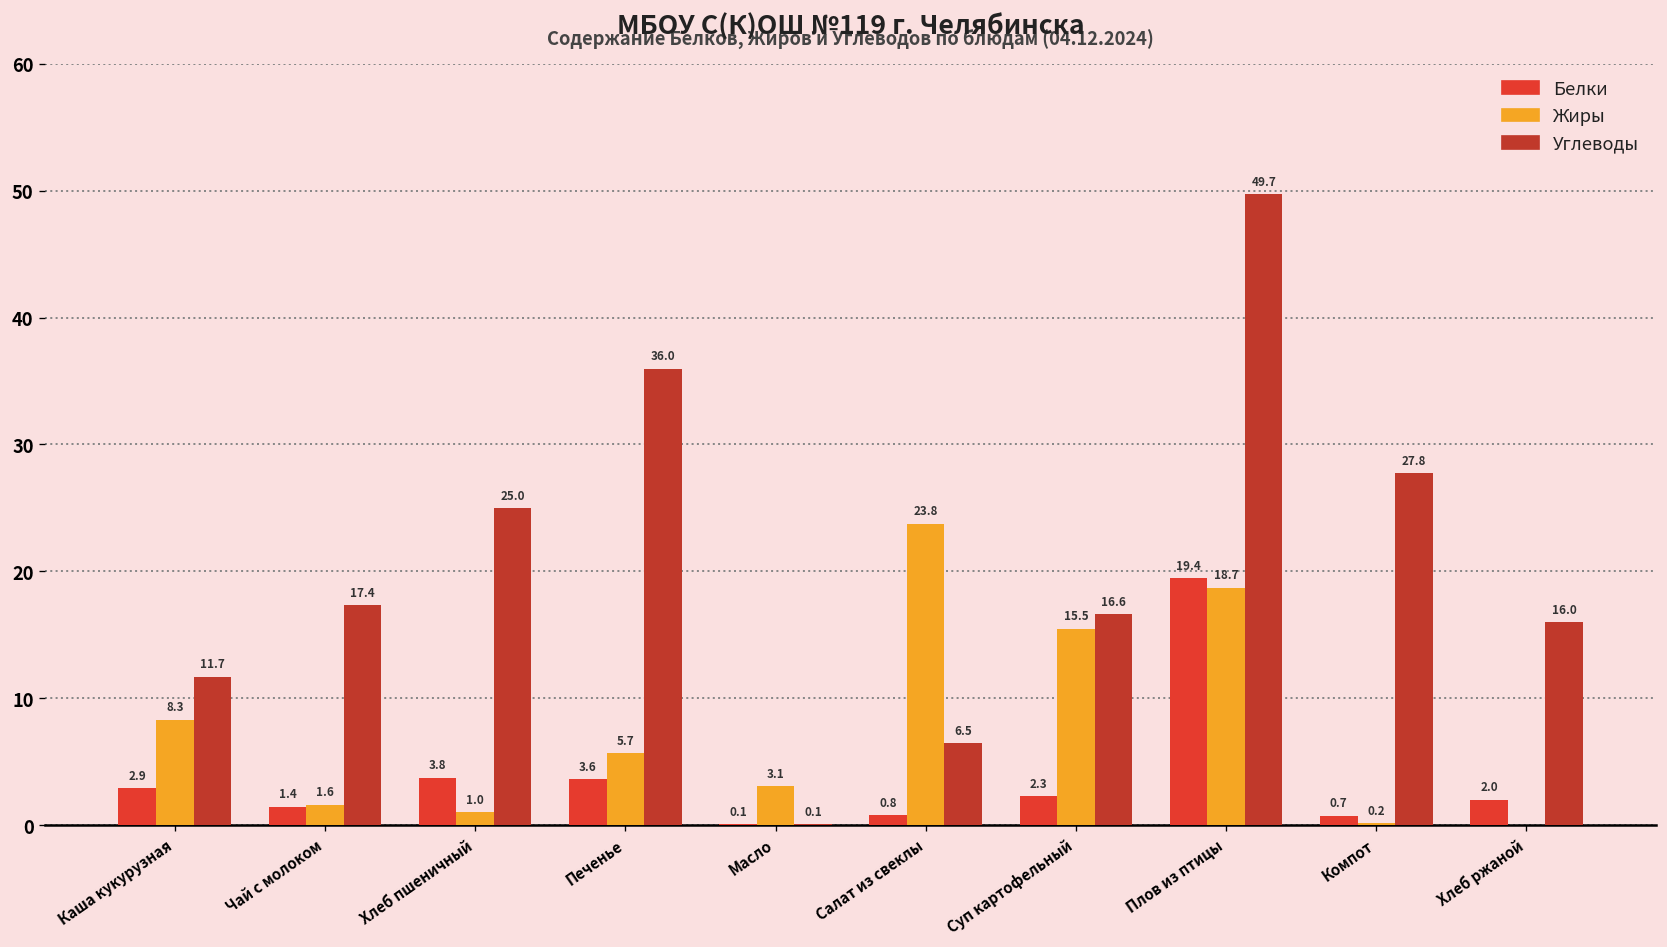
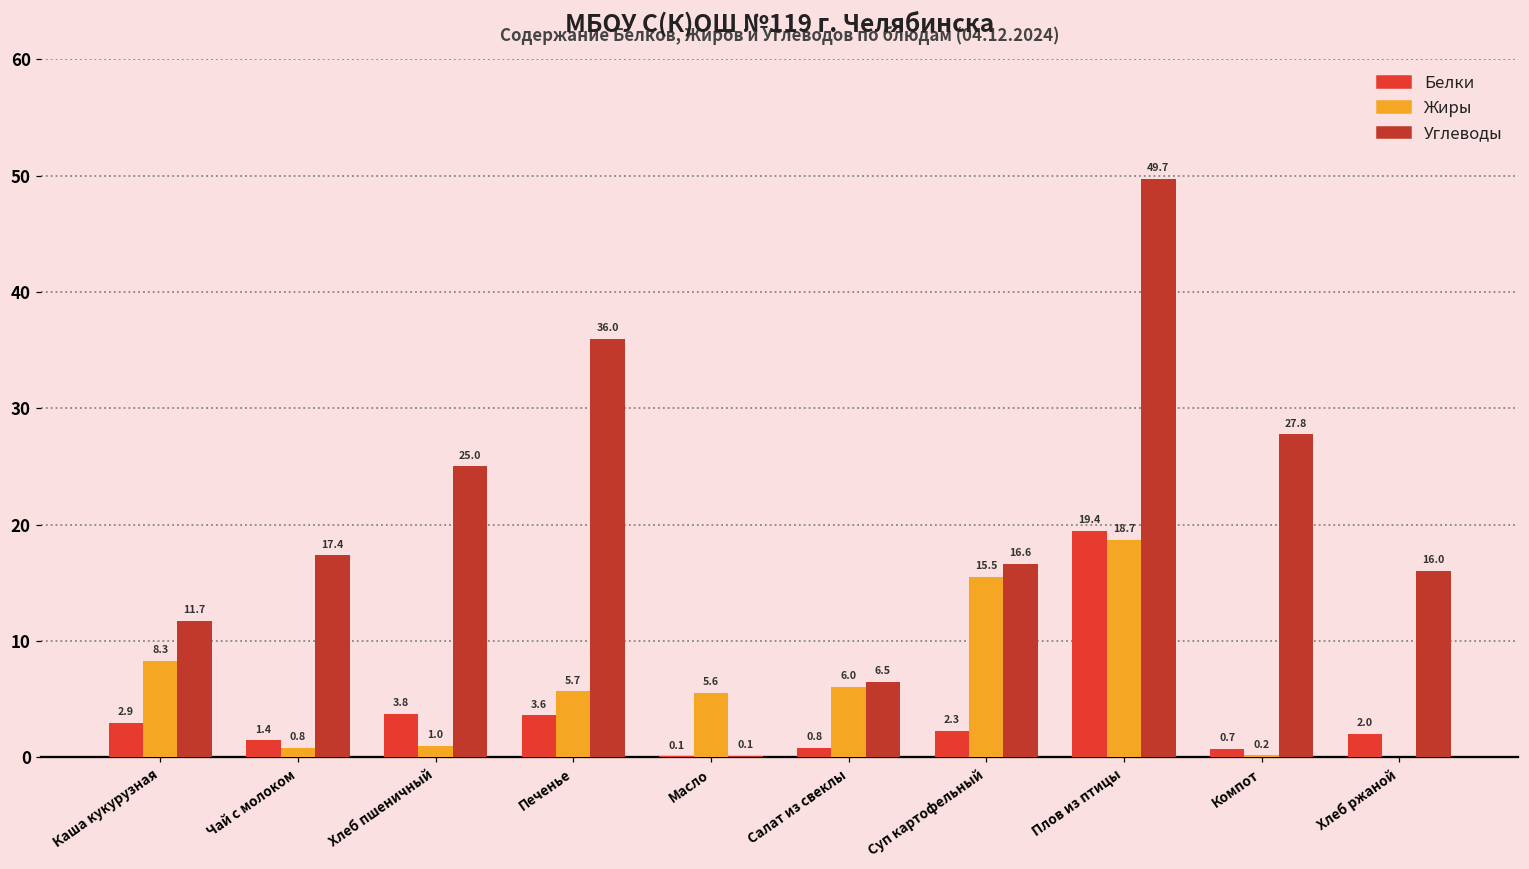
Жиры, Чай с молоком: 1.6 -> 0.8
Жиры, Масло: 3.1 -> 5.6
Жиры, Салат из свеклы: 23.8 -> 6.0
